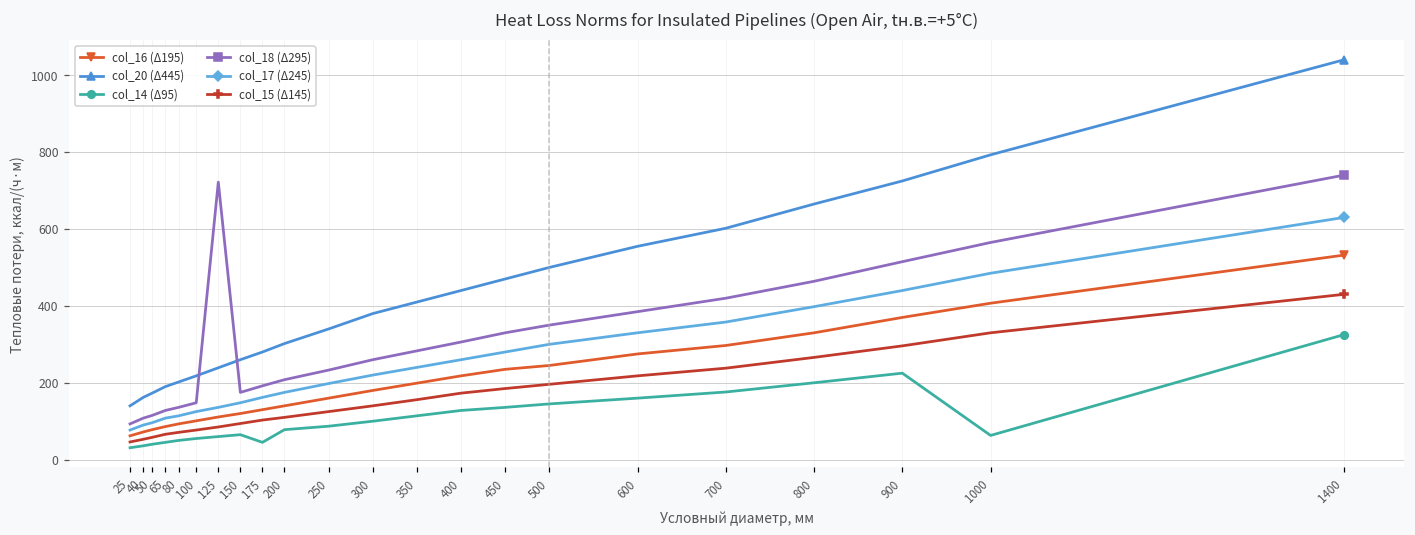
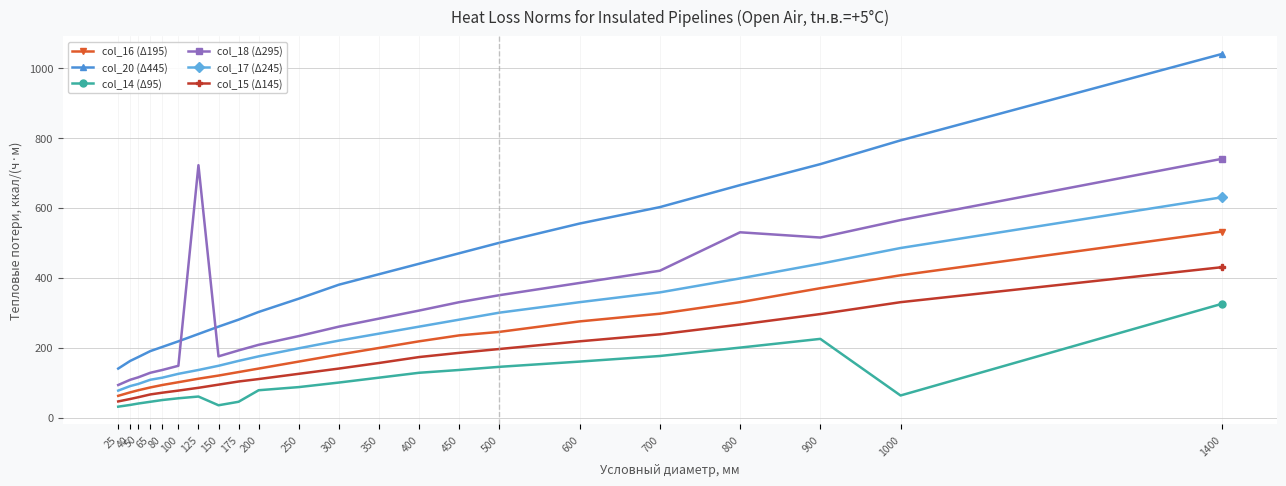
col_14 (Δ95), 150: 70 -> 40
col_18 (Δ295), 800: 460 -> 530
